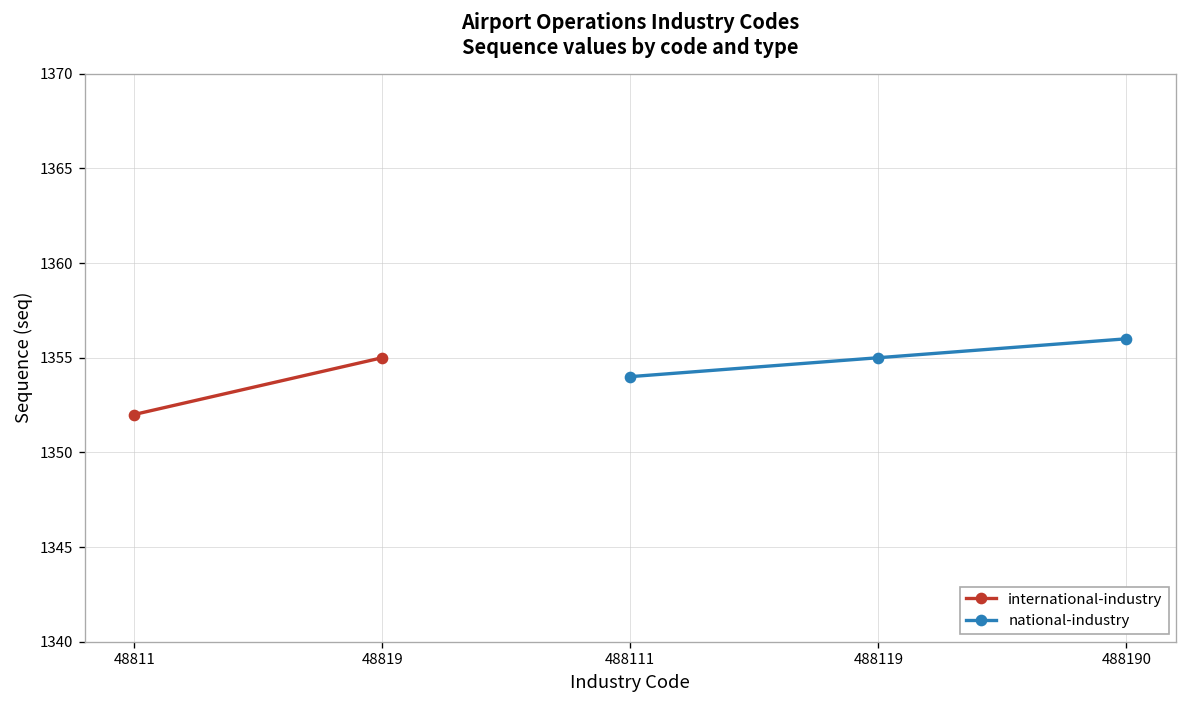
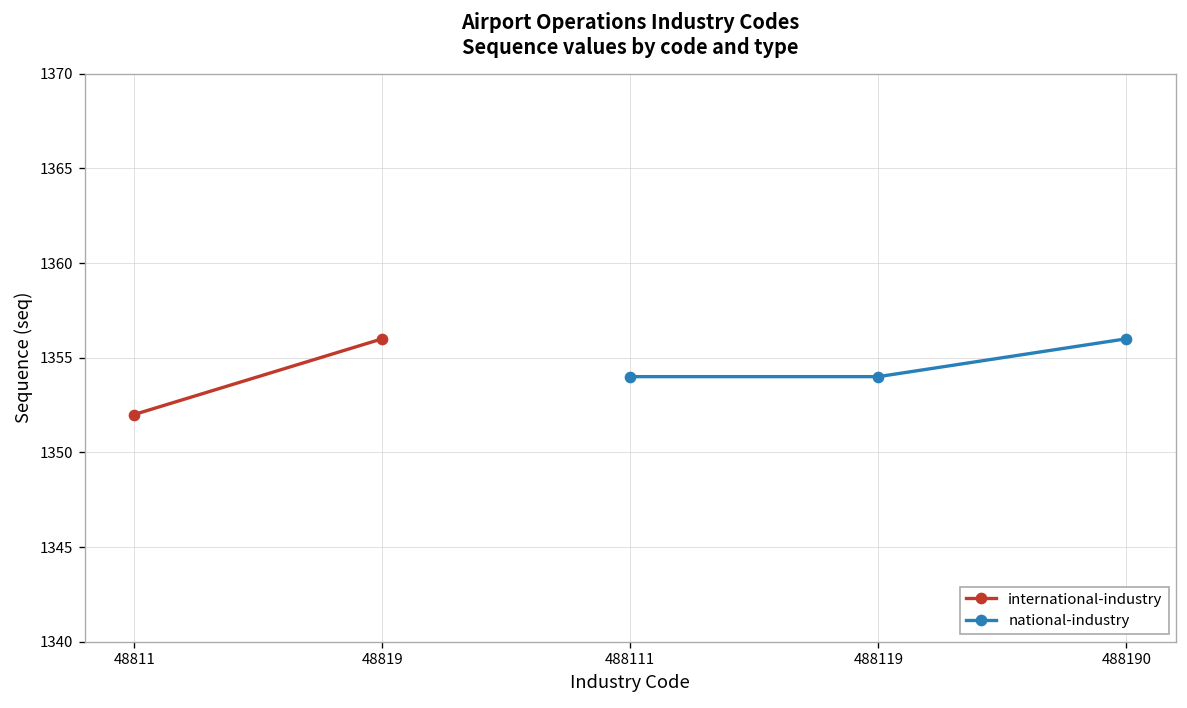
international-industry, 48819: 1355 -> 1356
national-industry, 488119: 1355 -> 1354
